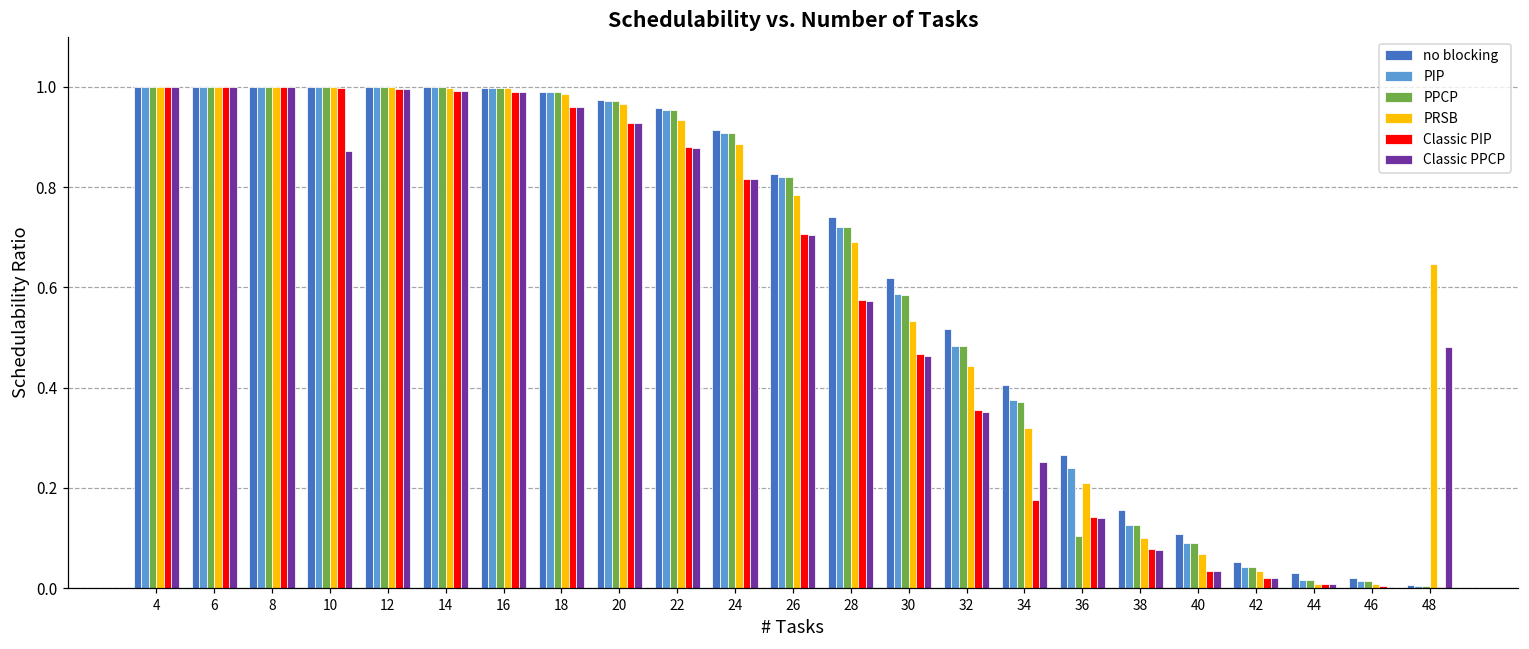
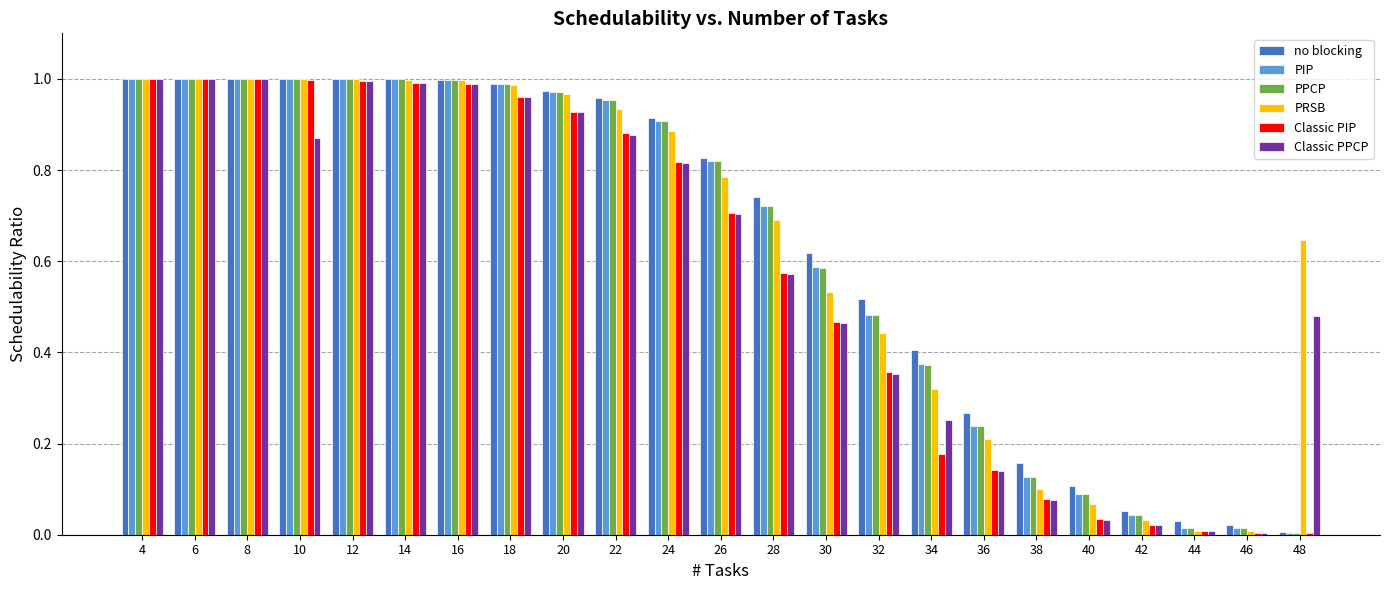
PPCP, 36: 0.10 -> 0.24
